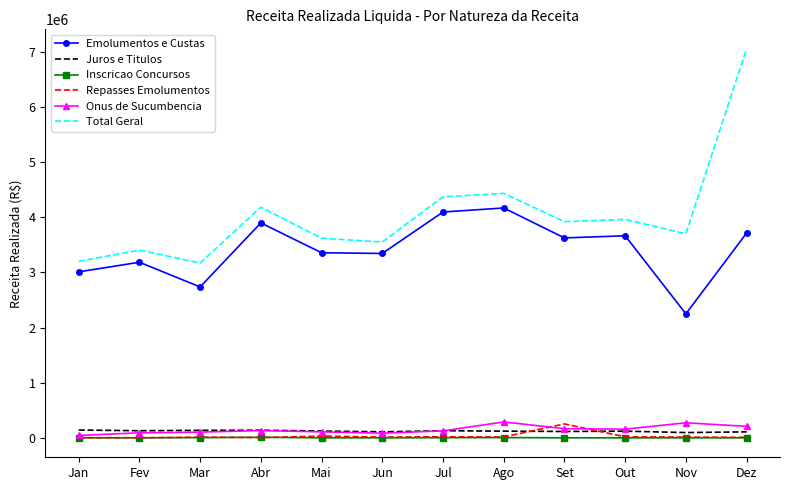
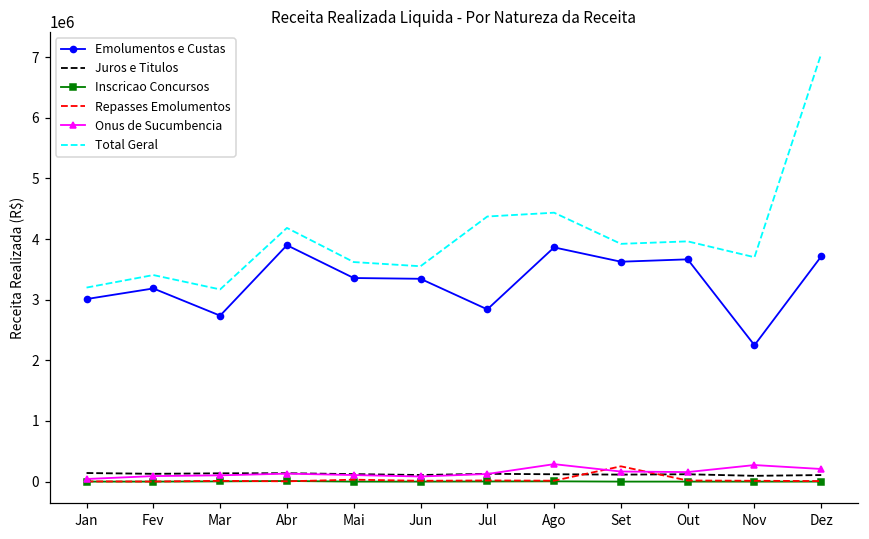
Emolumentos e Custas, Jul: 4100000 -> 2800000
Emolumentos e Custas, Ago: 4200000 -> 3900000
